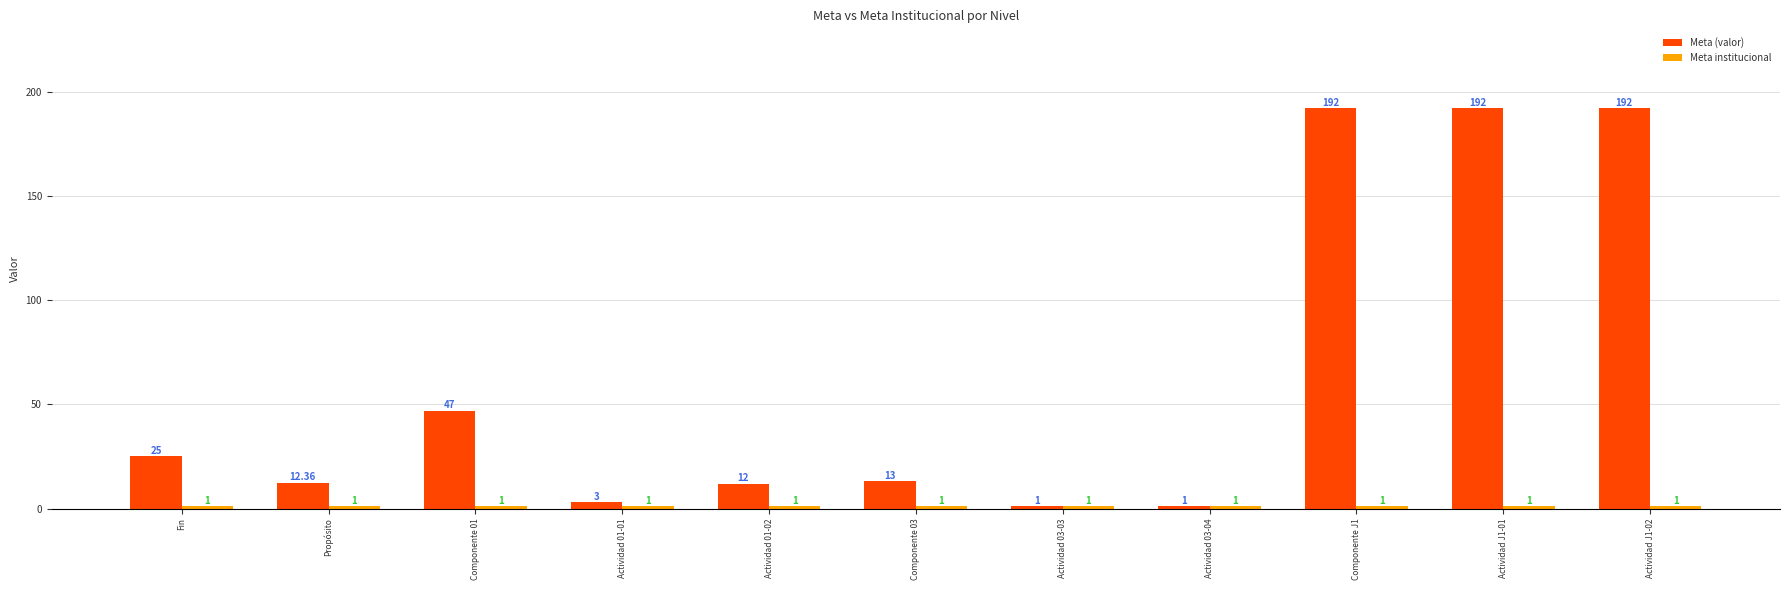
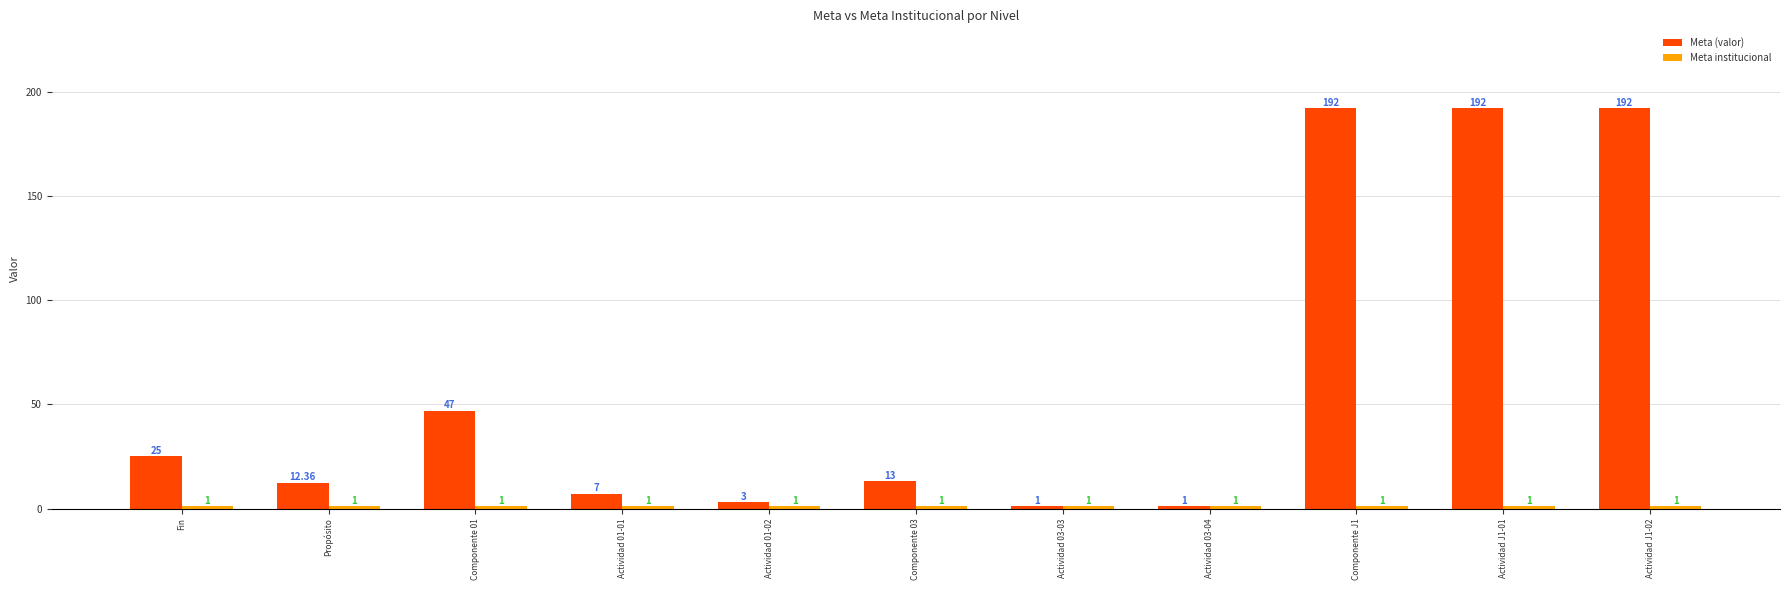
Meta (valor), Actividad 01-01: 3 -> 7
Meta (valor), Actividad 01-02: 12 -> 3
